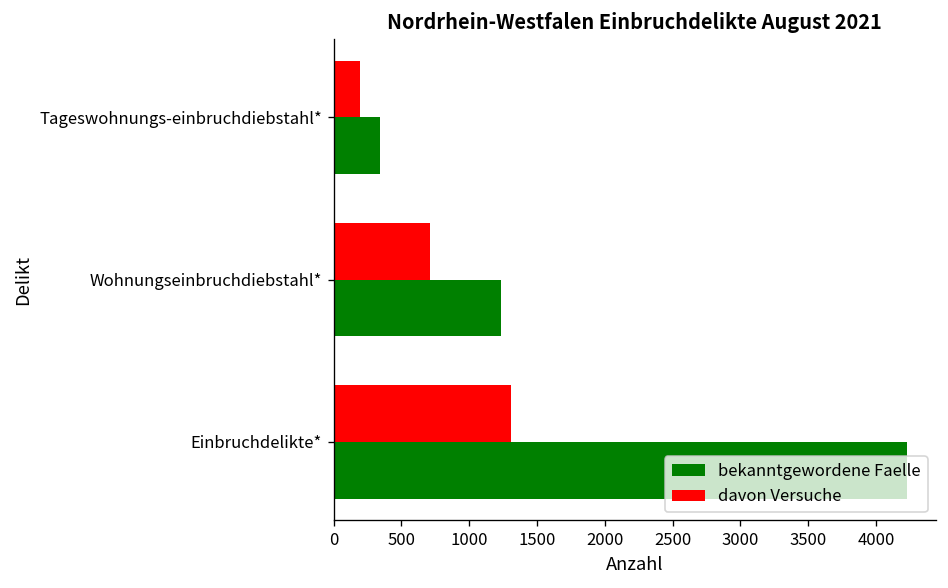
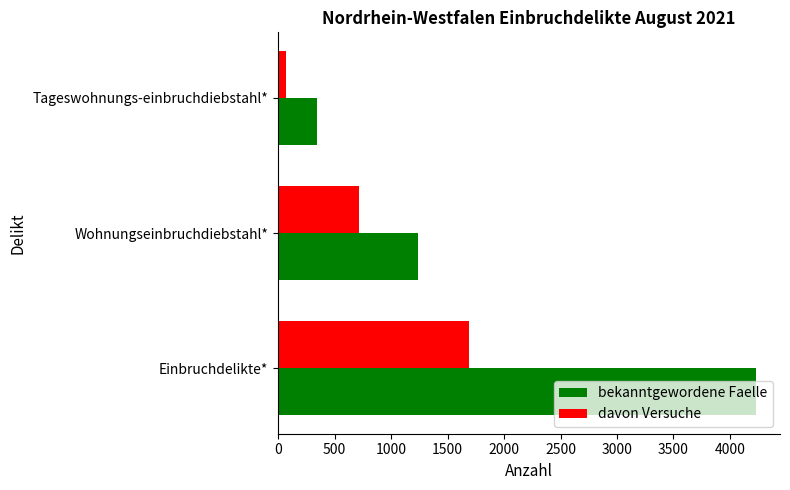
davon Versuche, Tageswohnungs-einbruchdiebstahl*: 200 -> 70
davon Versuche, Einbruchdelikte*: 1310 -> 1690
